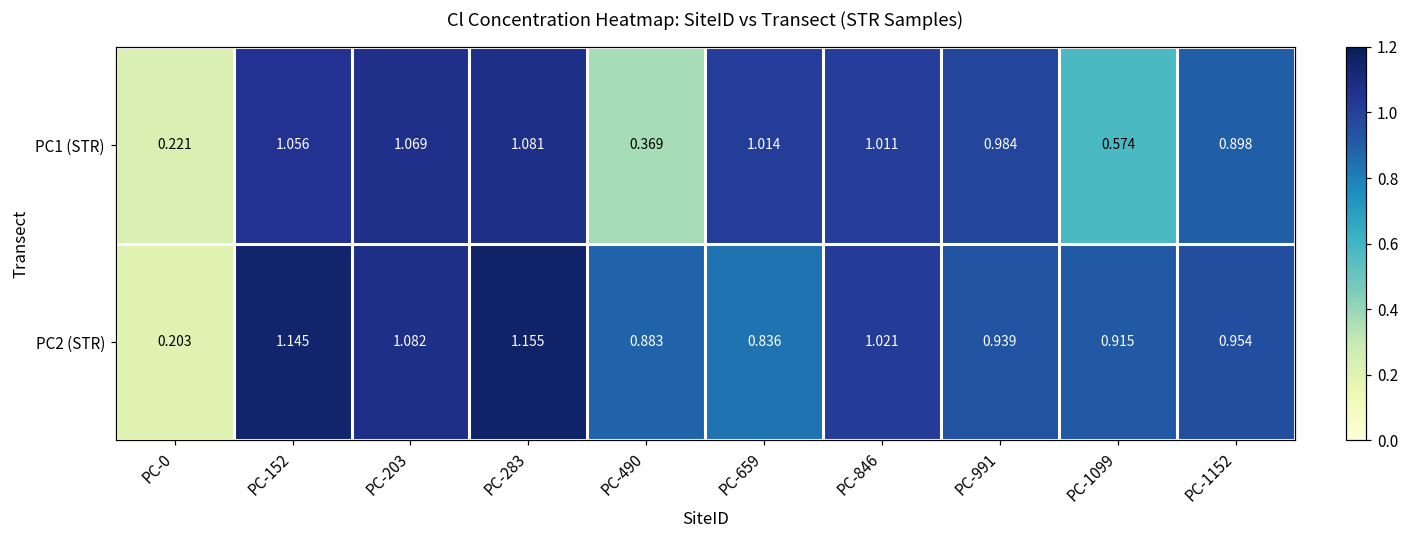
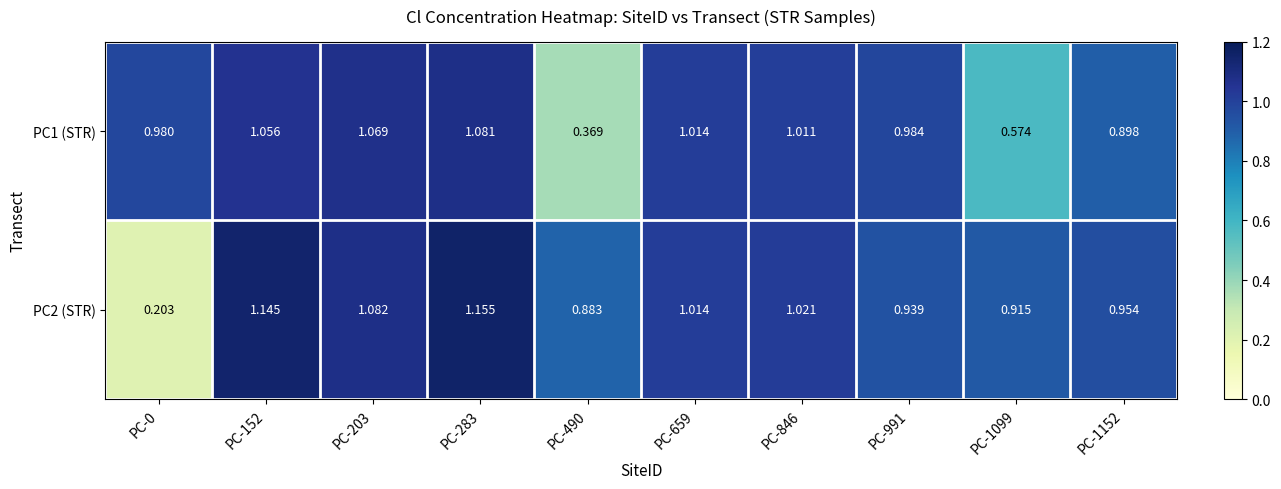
PC1 (STR), PC-0: 0.221 -> 0.980
PC2 (STR), PC-659: 0.836 -> 1.014
